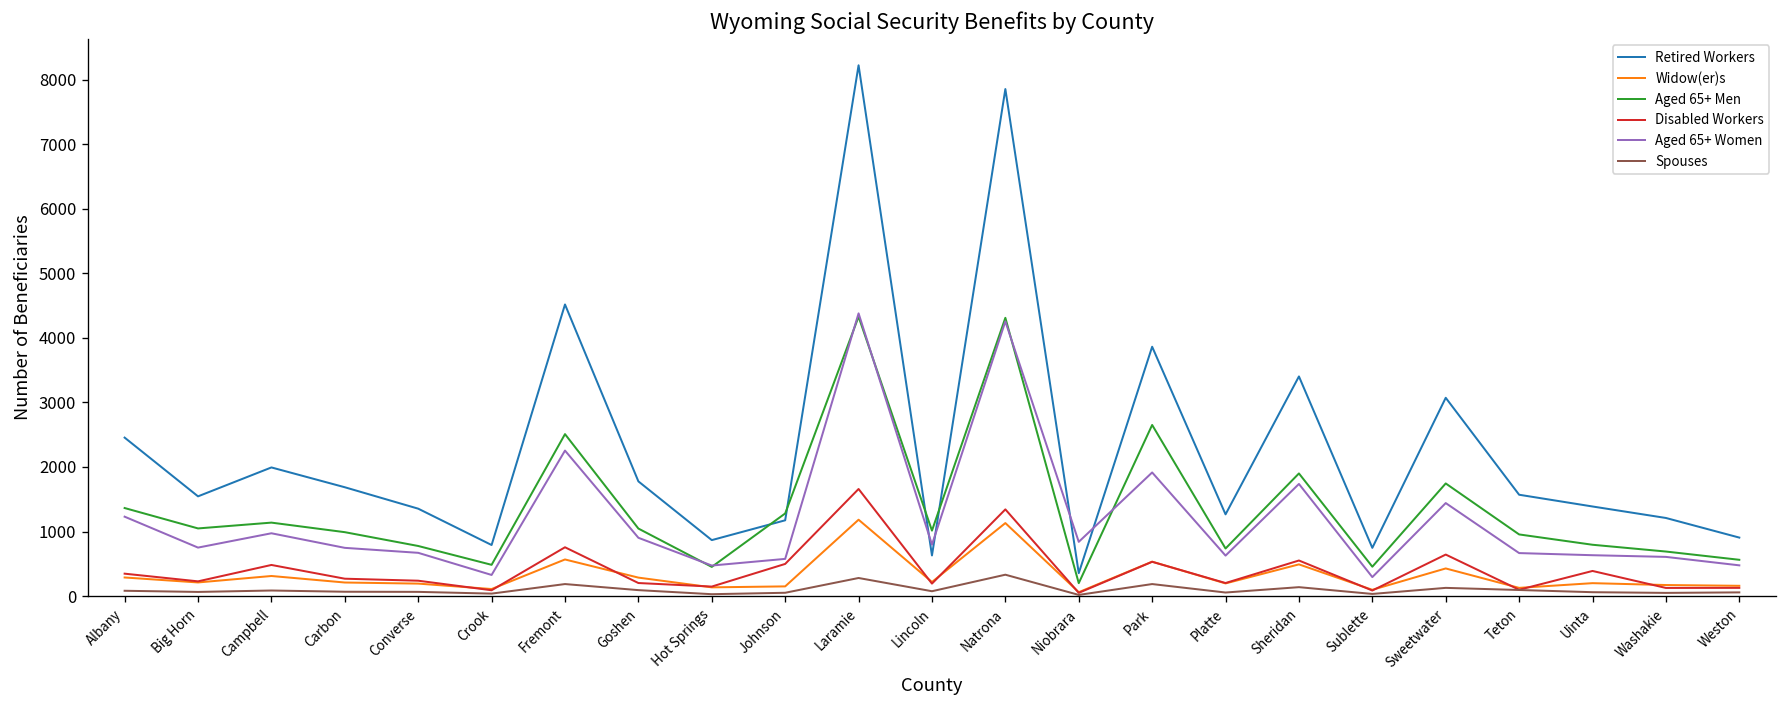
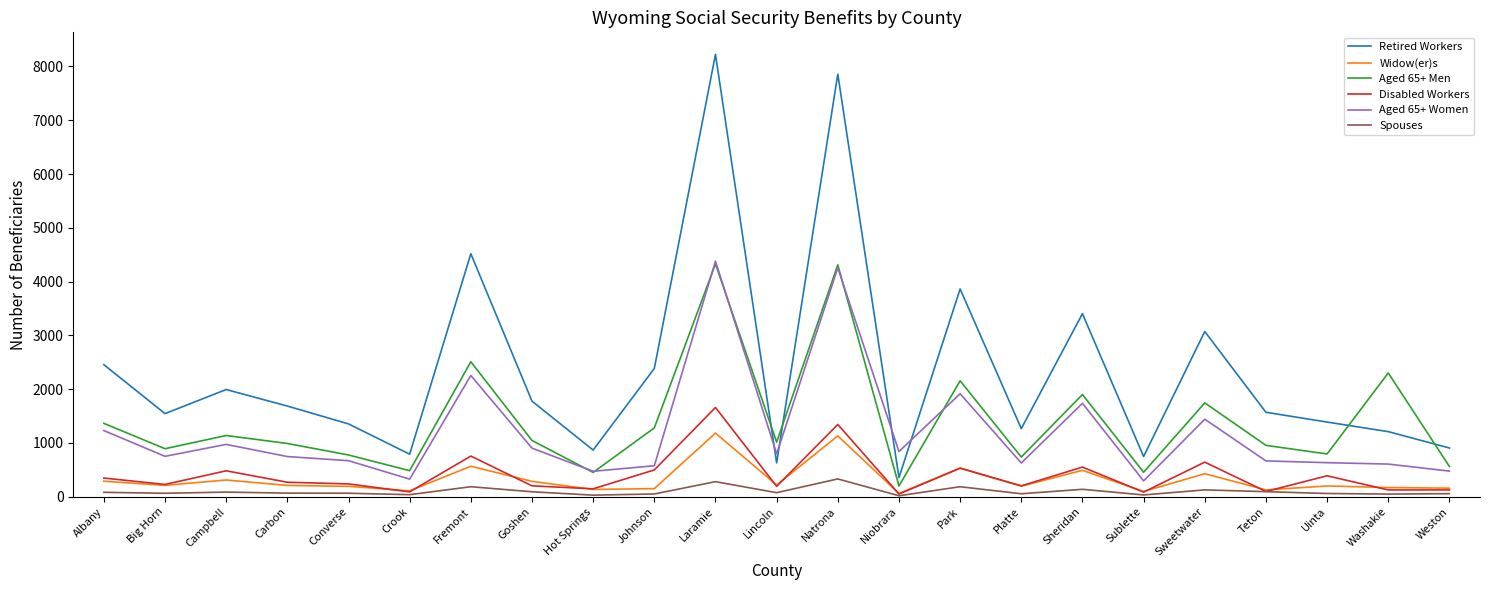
Aged 65+ Men, Big Horn: 1000 -> 900
Retired Workers, Johnson: 1200 -> 2400
Aged 65+ Men, Park: 2700 -> 2200
Aged 65+ Men, Washakie: 700 -> 2300
